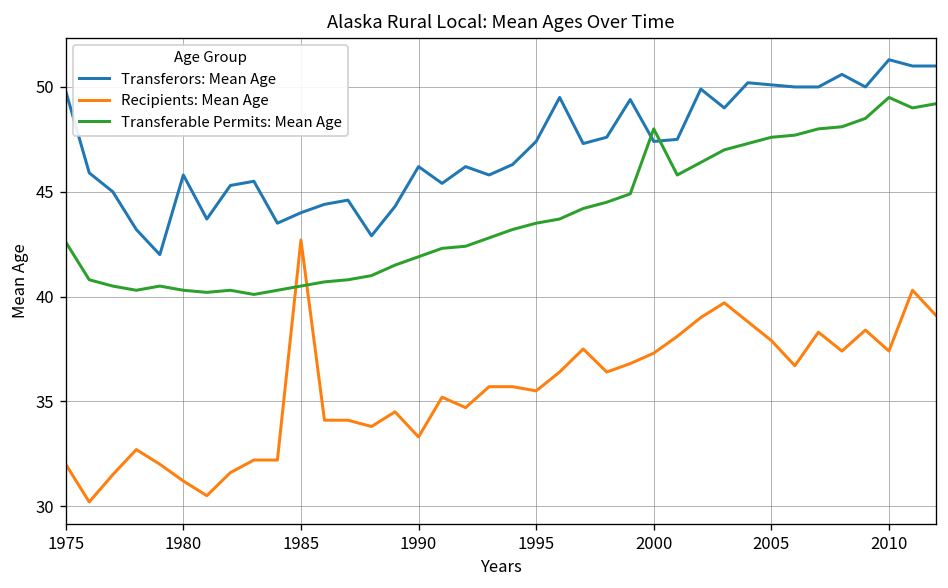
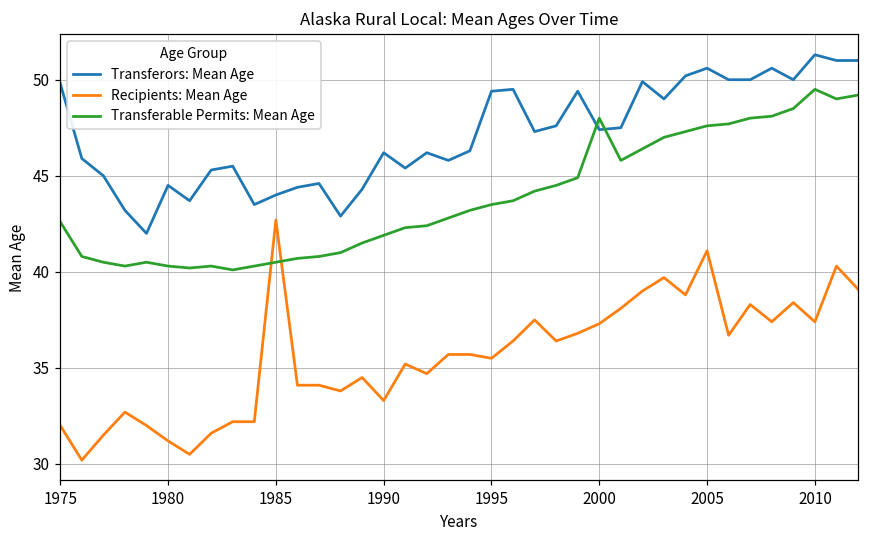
Transferors: Mean Age, 1980: 45.8 -> 44.5
Transferors: Mean Age, 1995: 47.4 -> 49.4
Transferors: Mean Age, 2005: 50.1 -> 50.6
Recipients: Mean Age, 2005: 37.9 -> 41.1
